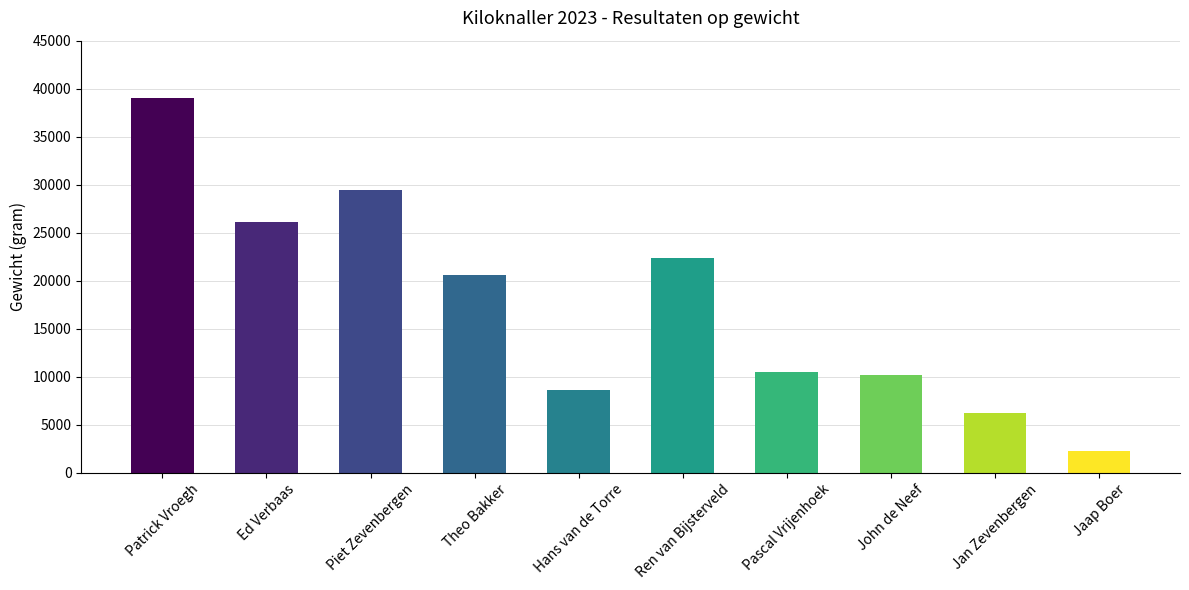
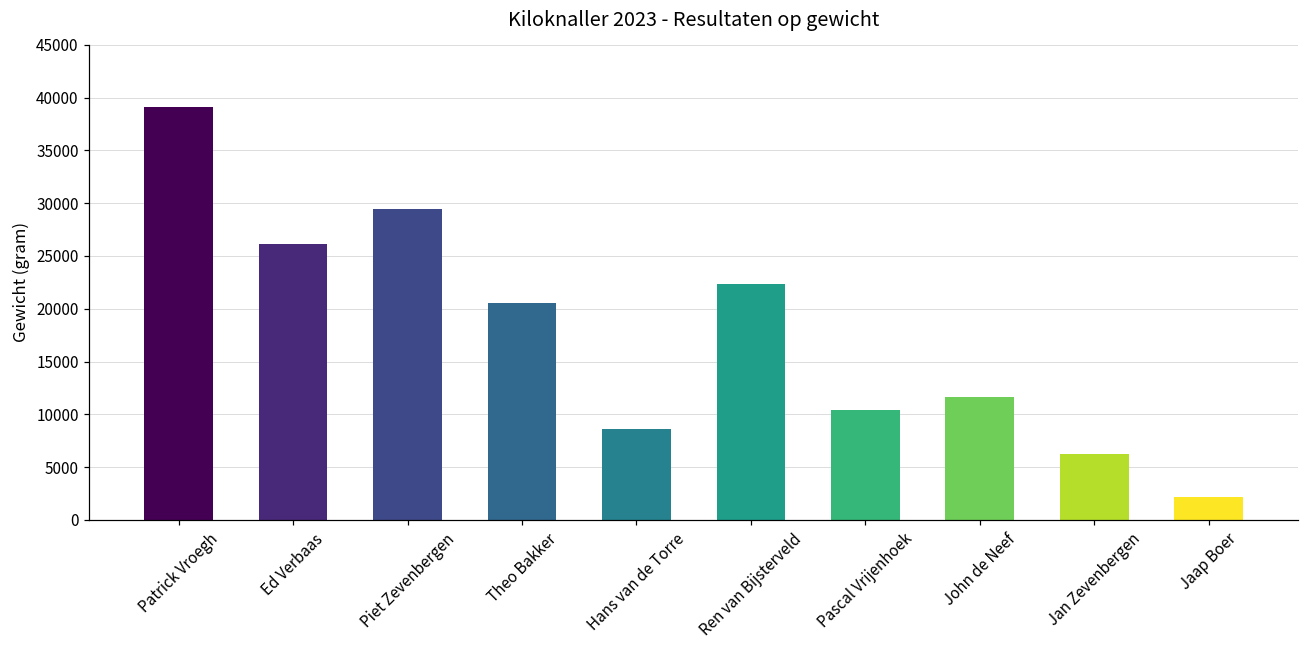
John de Neef: 10000 -> 12000
